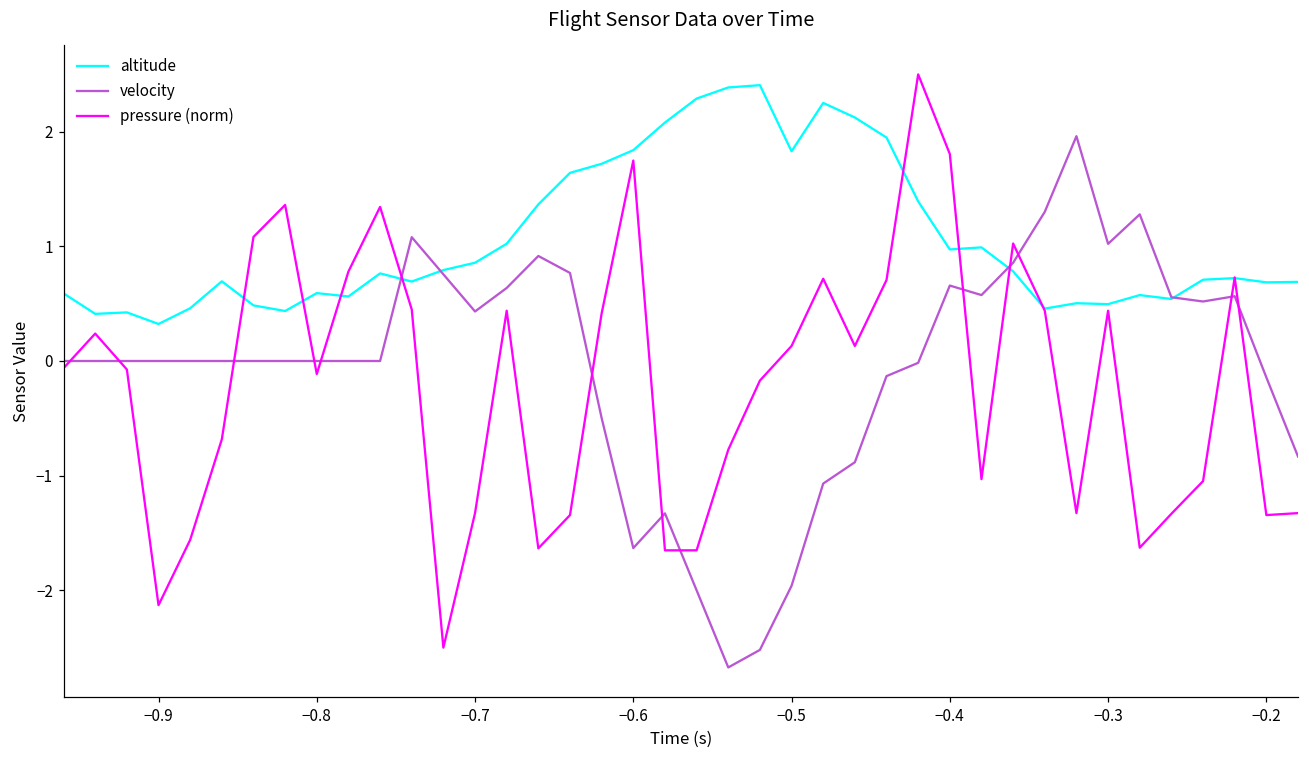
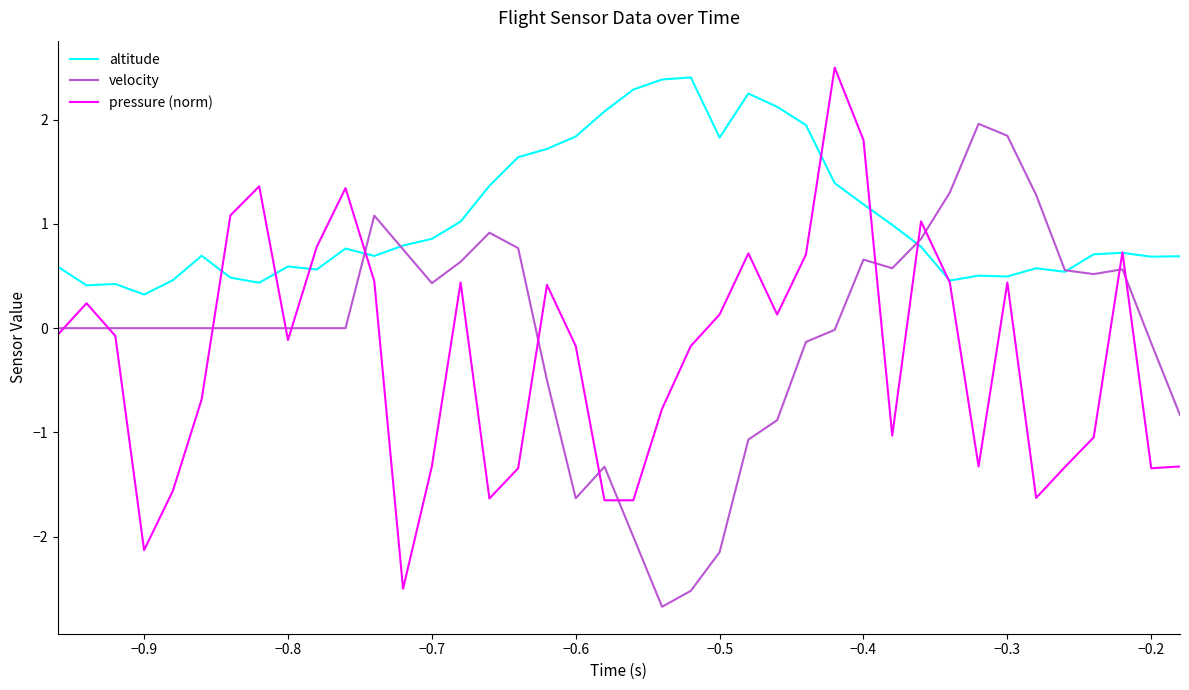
pressure (norm), −0.6: 1.75 -> -0.17
velocity, −0.5: -1.96 -> -2.15
altitude, −0.4: 0.97 -> 1.19
velocity, −0.3: 1.02 -> 1.85
